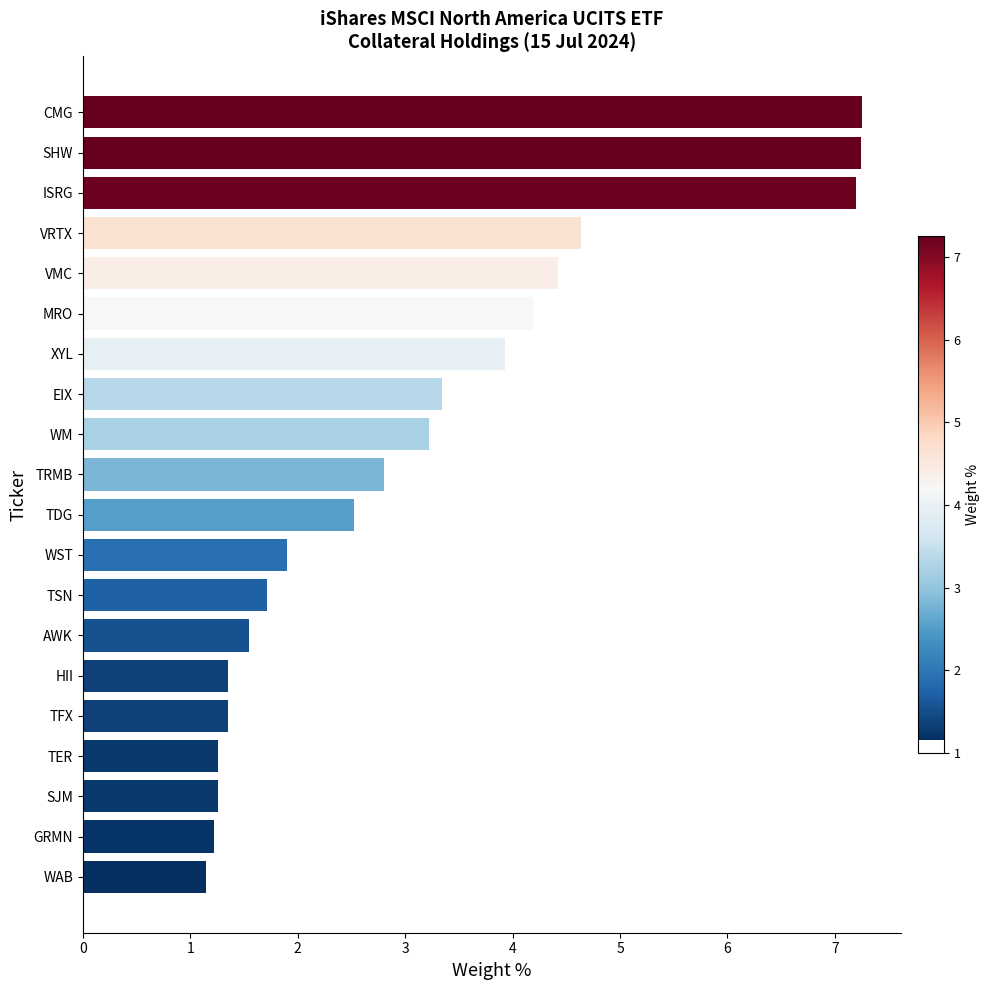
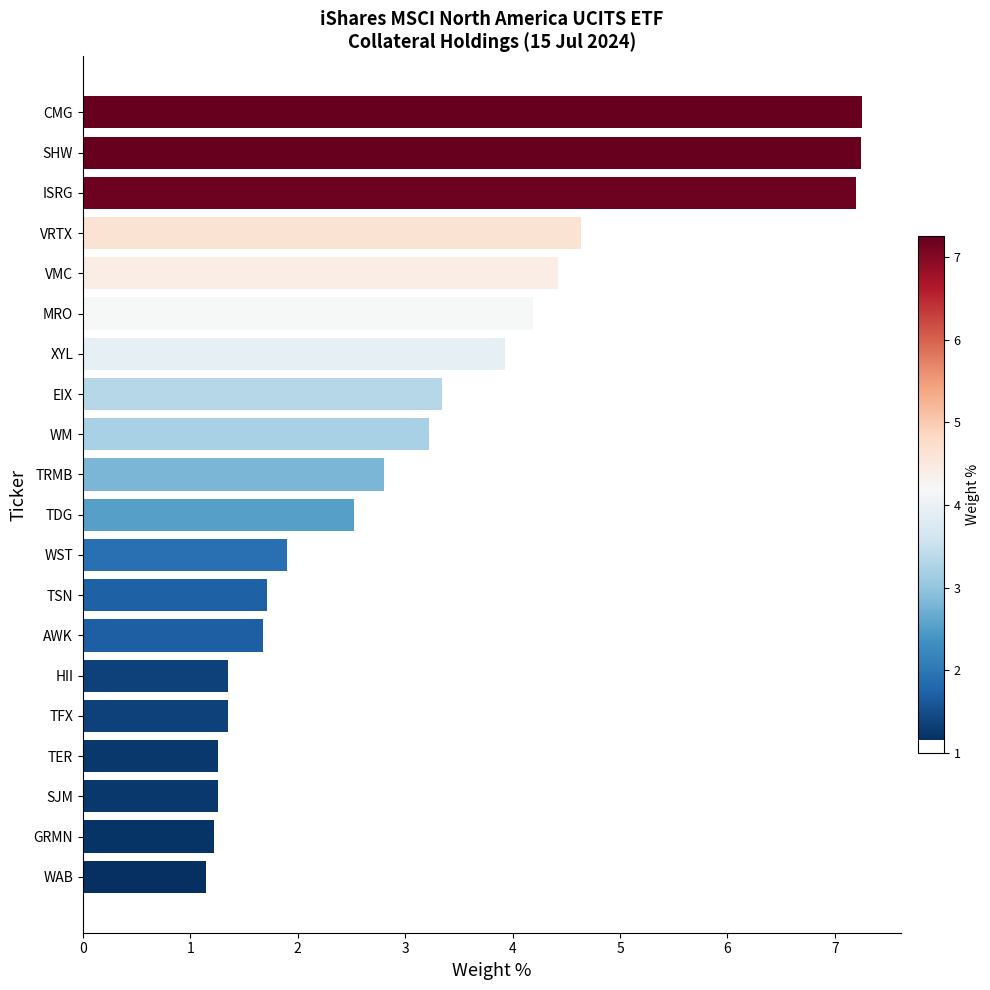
AWK: 1.55 -> 1.68
